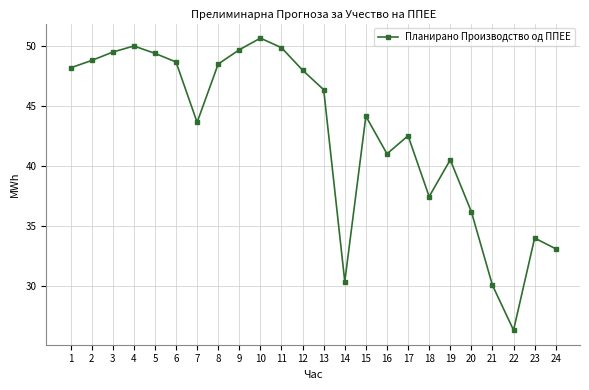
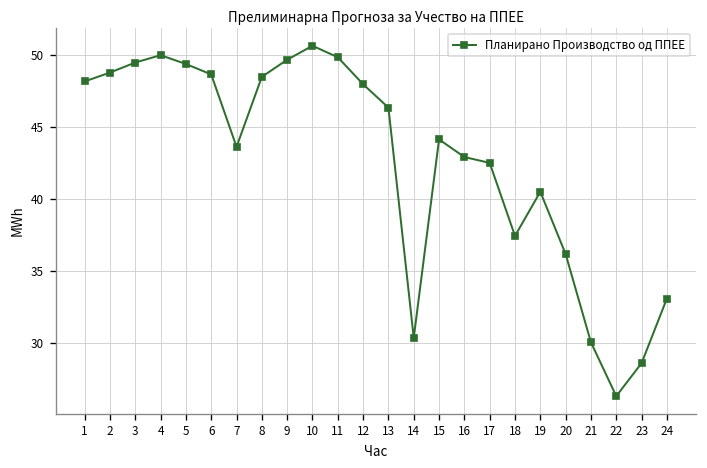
16: 41.0 -> 42.9
23: 34.0 -> 28.6
